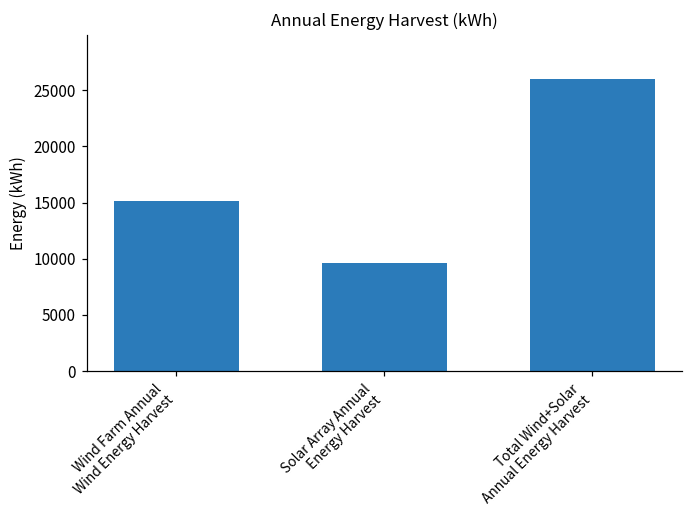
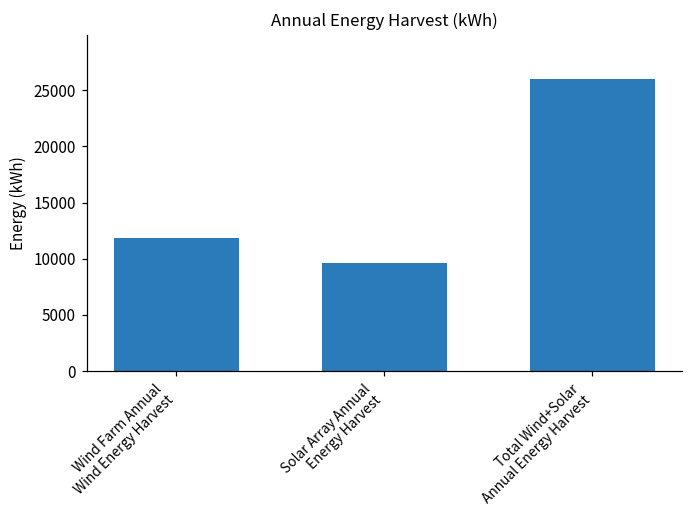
Wind Farm Annual Wind Energy Harvest: 15200 -> 11800
